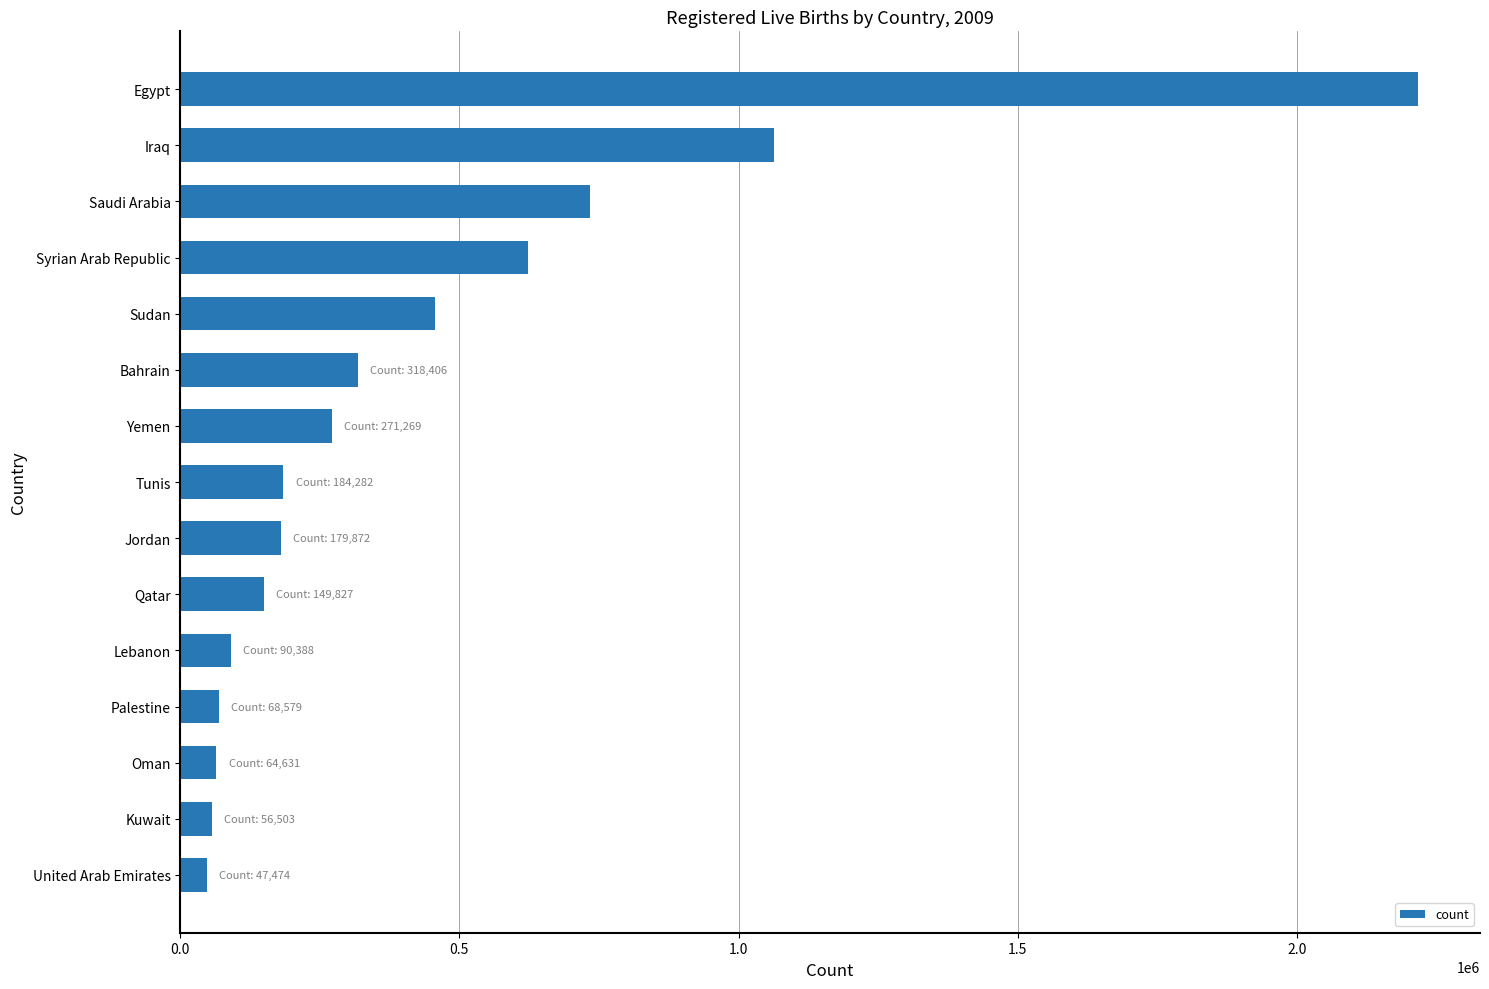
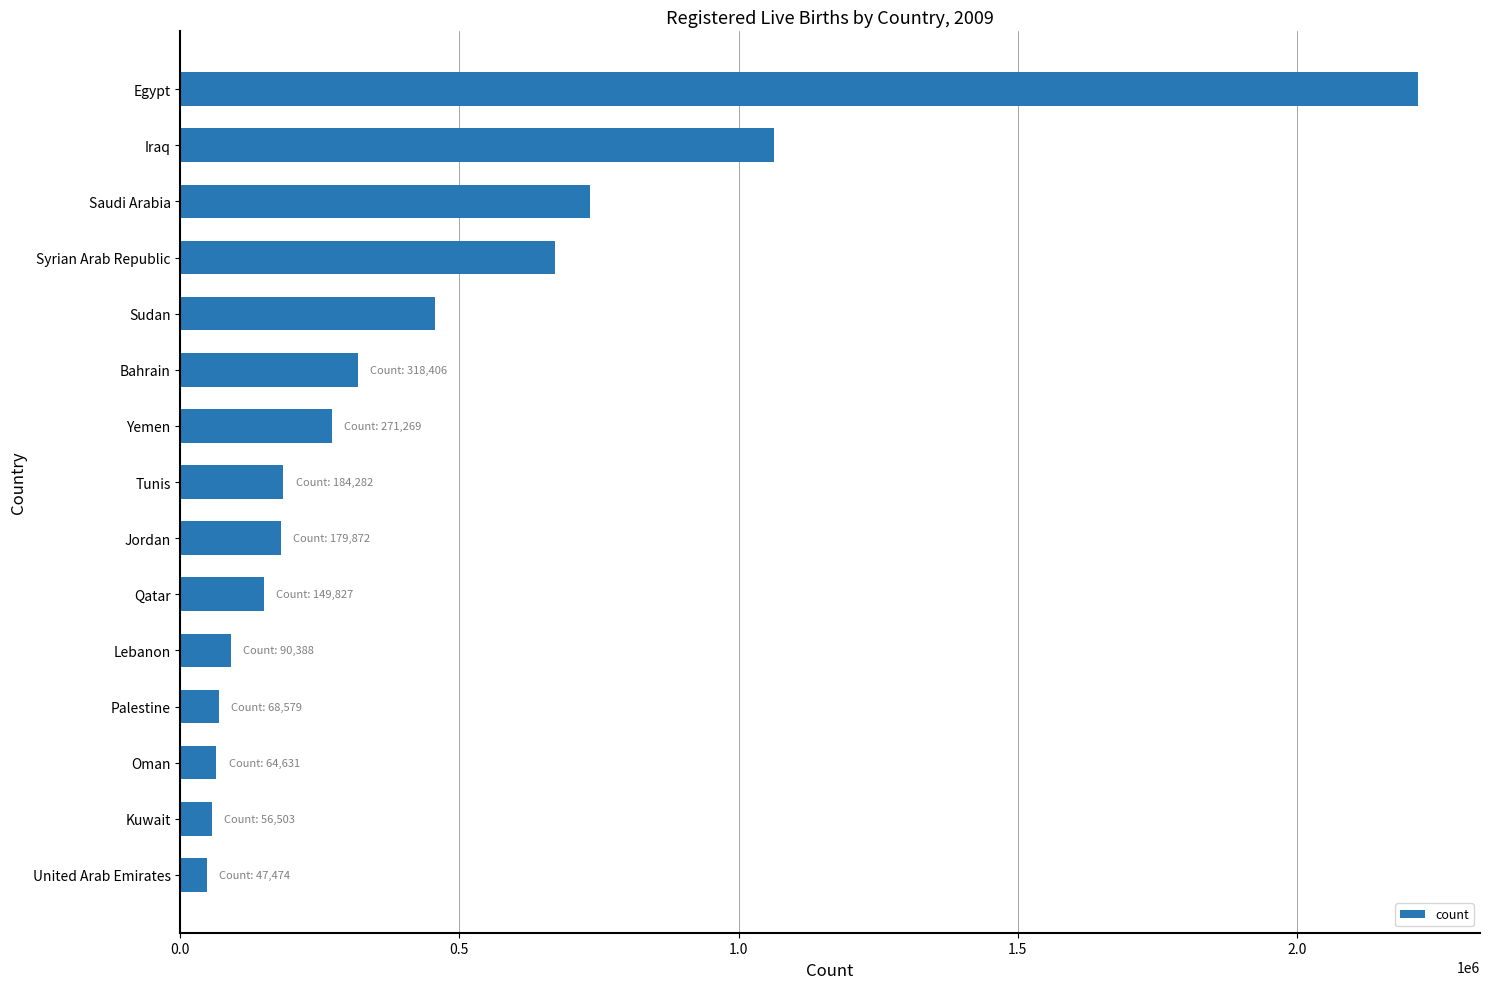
Syrian Arab Republic: 620000 -> 670000
